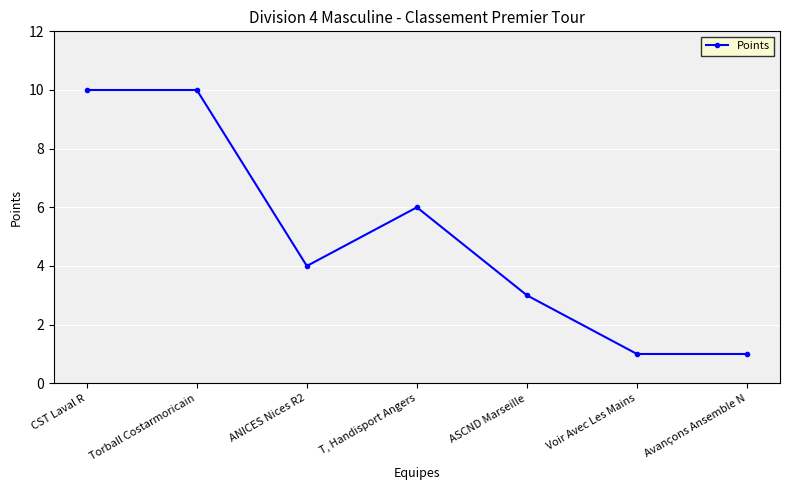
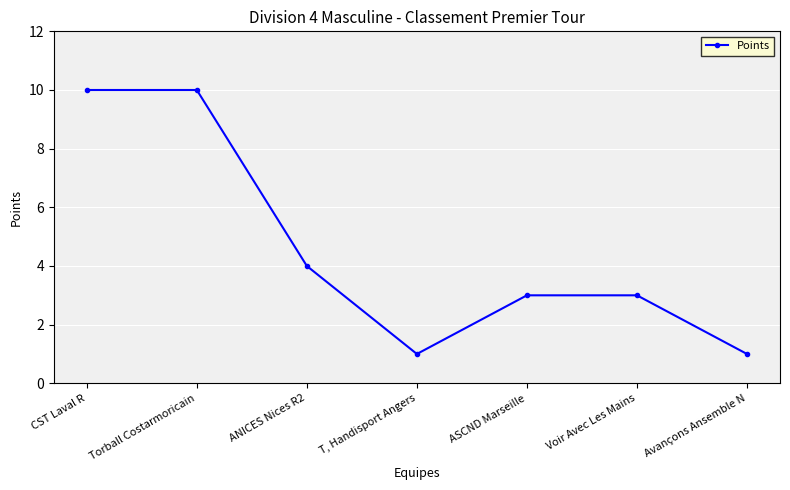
T, Handisport Angers: 6 -> 1
Voir Avec Les Mains: 1 -> 3
